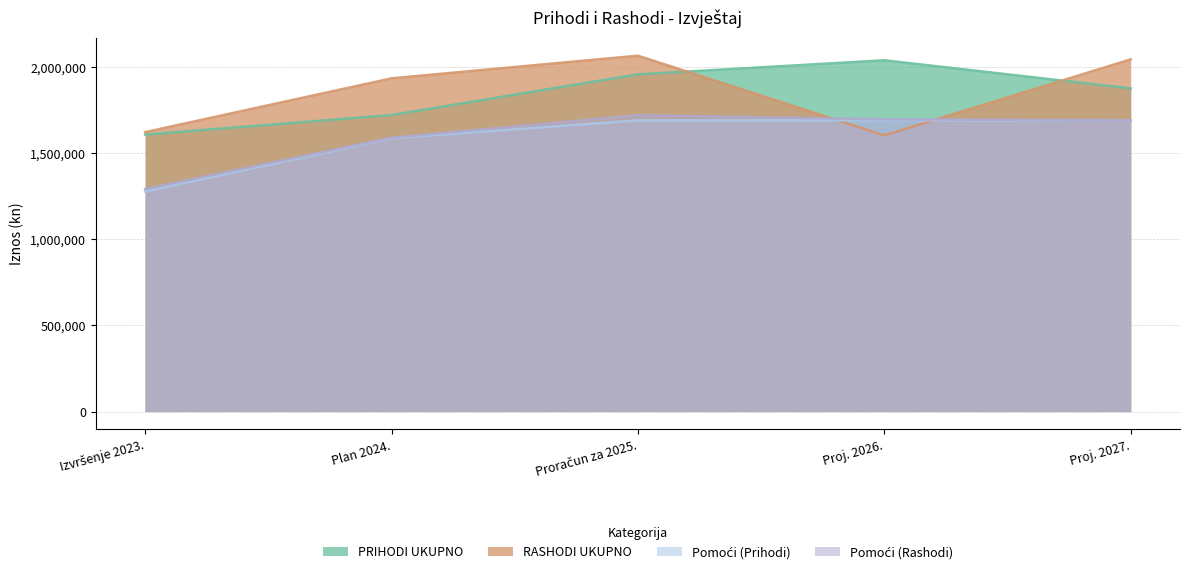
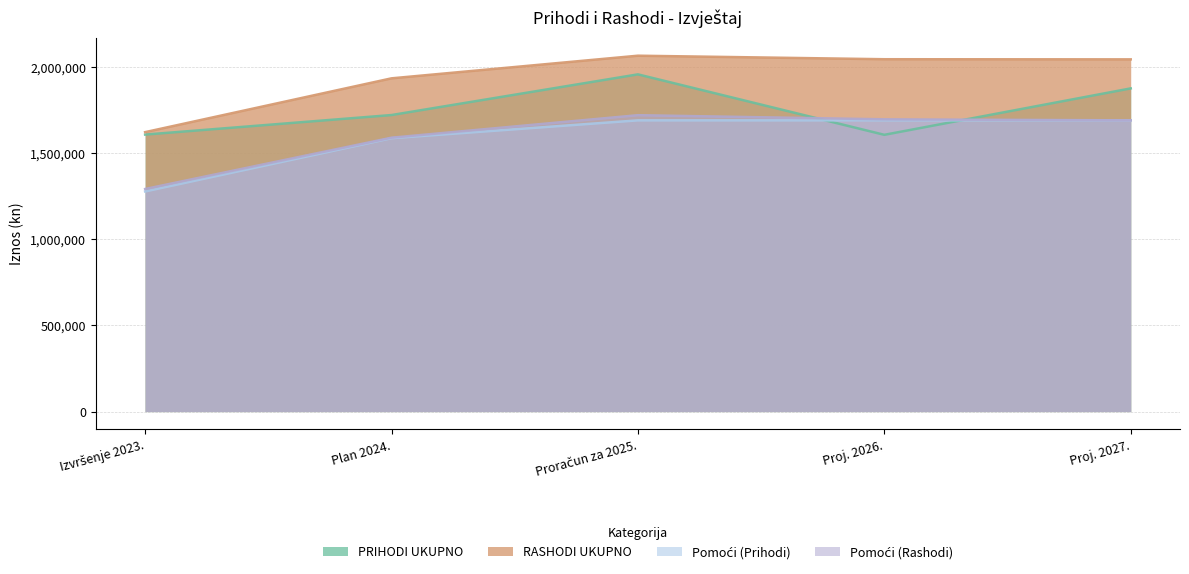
PRIHODI UKUPNO, Proj. 2026.: 2,040,000 -> 1,600,000
RASHODI UKUPNO, Proj. 2026.: 1,600,000 -> 2,040,000
